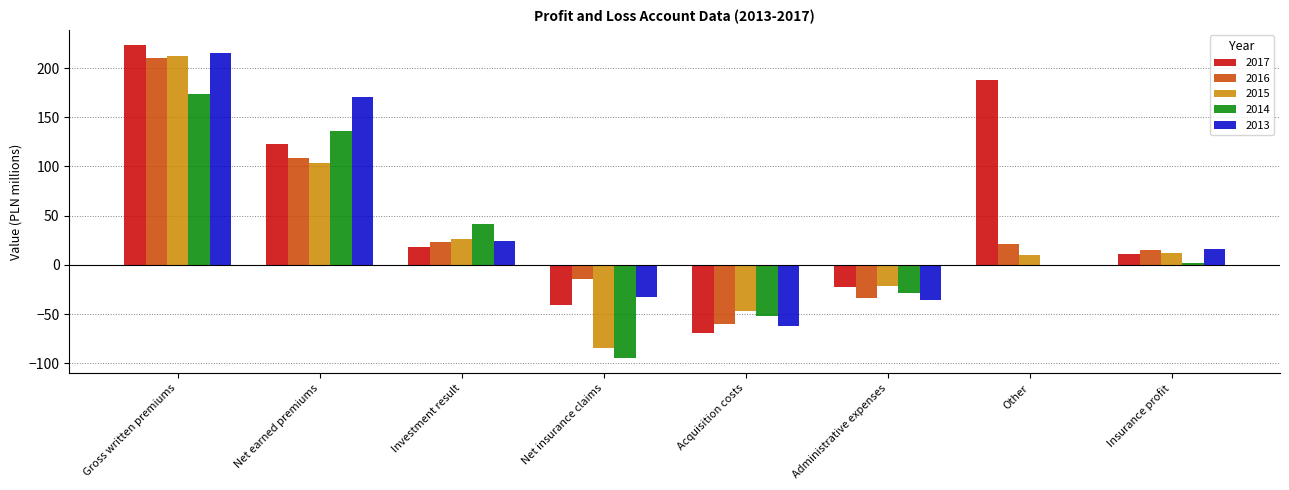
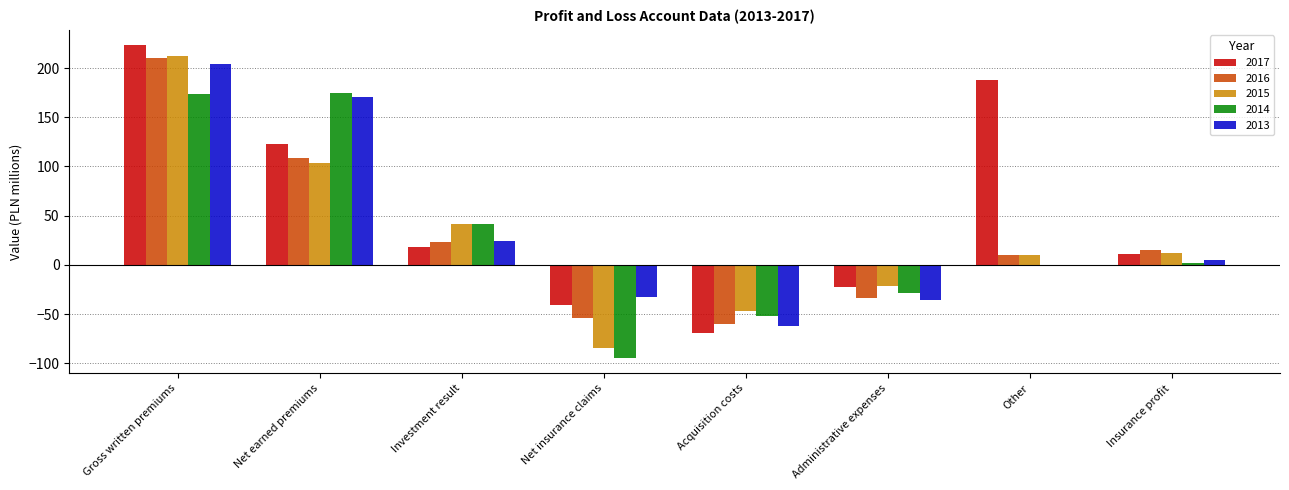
2013, Gross written premiums: 220 -> 200
2014, Net earned premiums: 140 -> 170
2015, Investment result: 30 -> 40
2016, Net insurance claims: -10 -> -50
2016, Other: 20 -> 10
2013, Insurance profit: 20 -> 0
